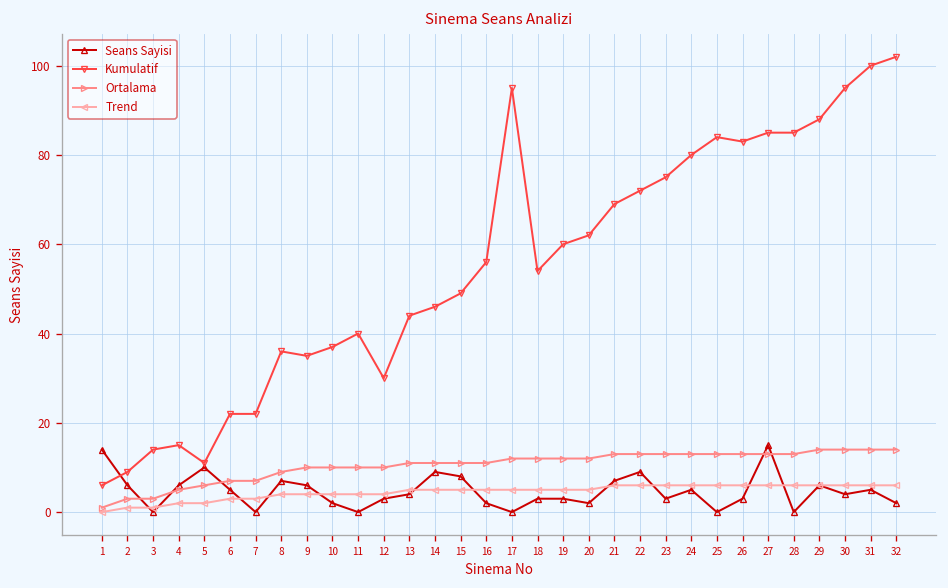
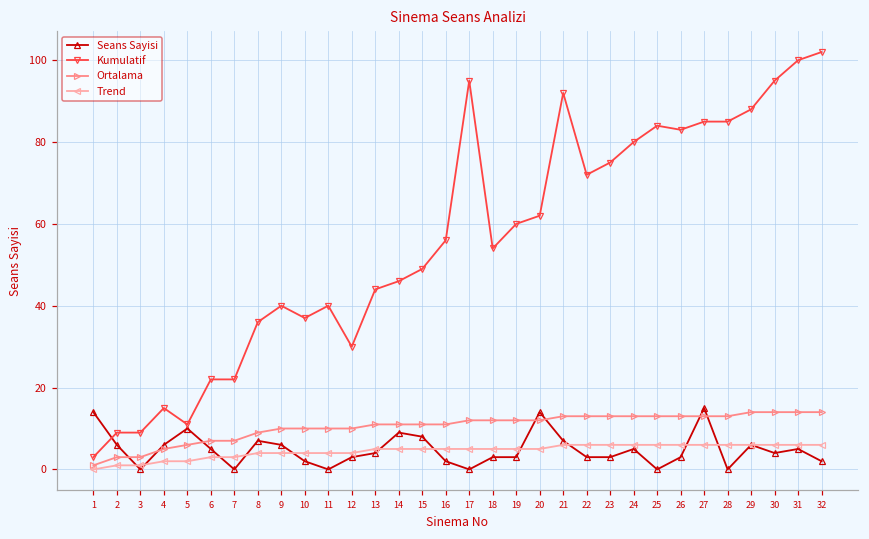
Kumulatif, 1: 6 -> 3
Kumulatif, 3: 14 -> 9
Kumulatif, 9: 35 -> 40
Seans Sayisi, 20: 2 -> 14
Kumulatif, 21: 69 -> 92
Seans Sayisi, 22: 9 -> 3
